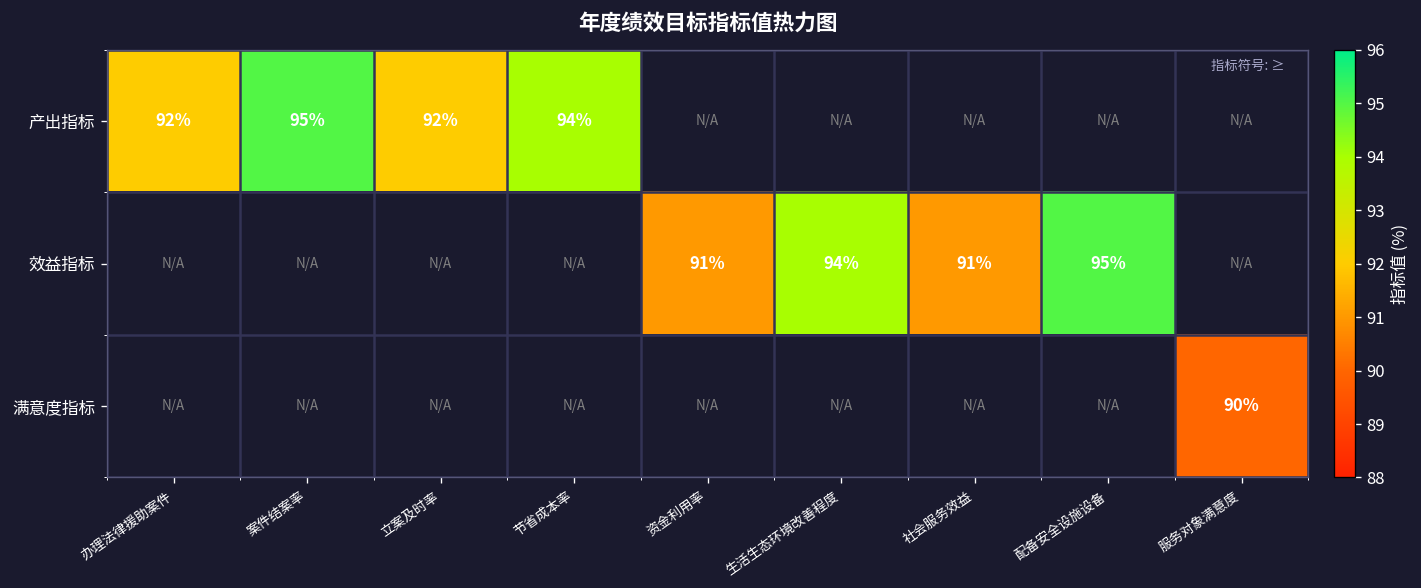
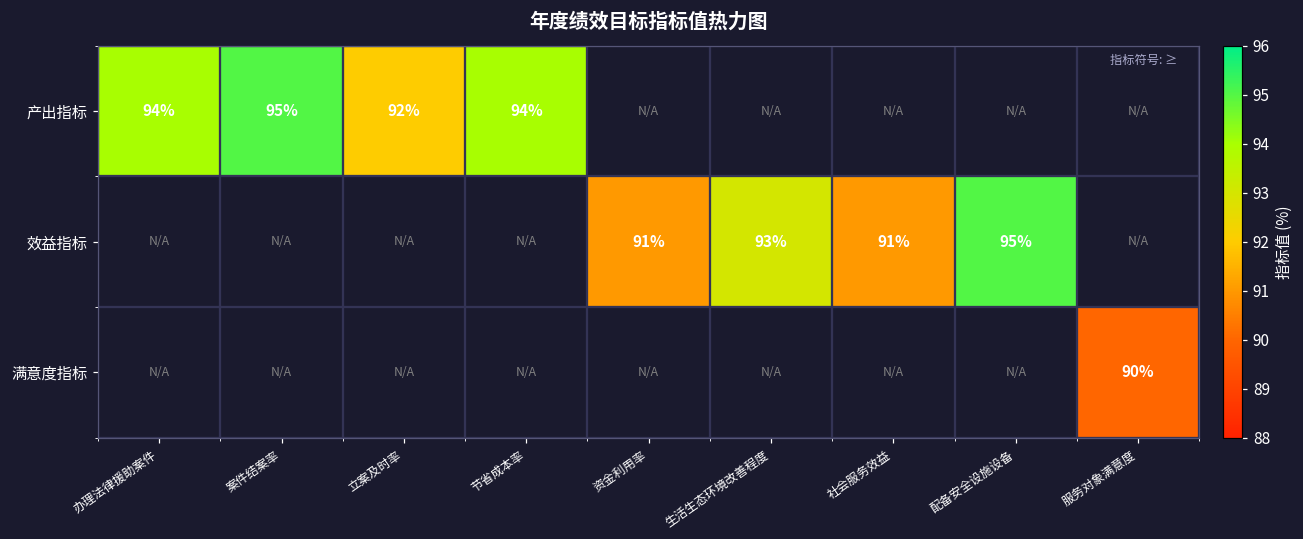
产出指标, 办理法律援助案件: 92% -> 94%
效益指标, 生活生态环境改善程度: 94% -> 93%
